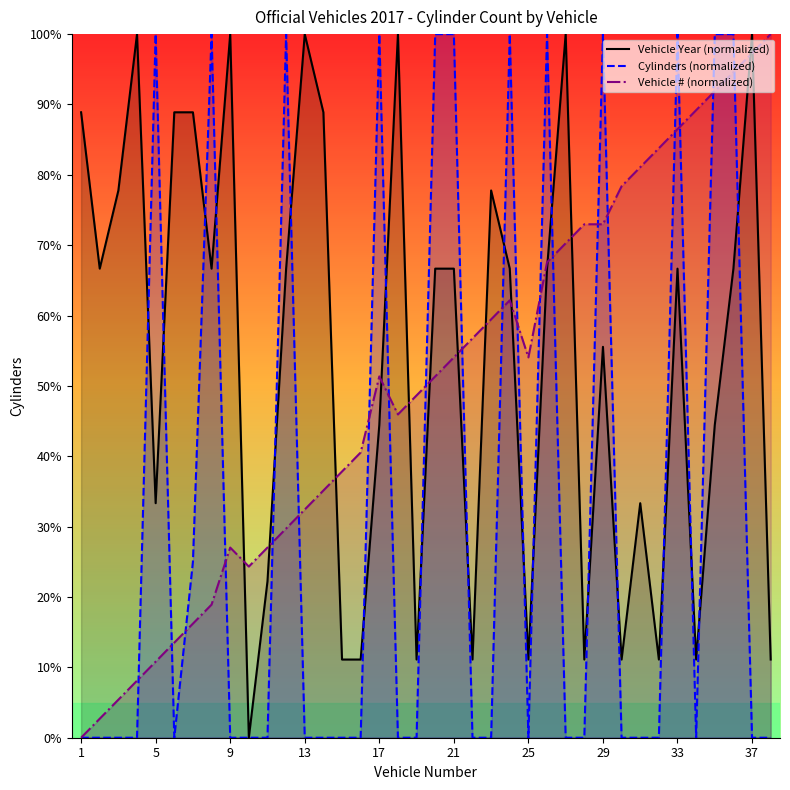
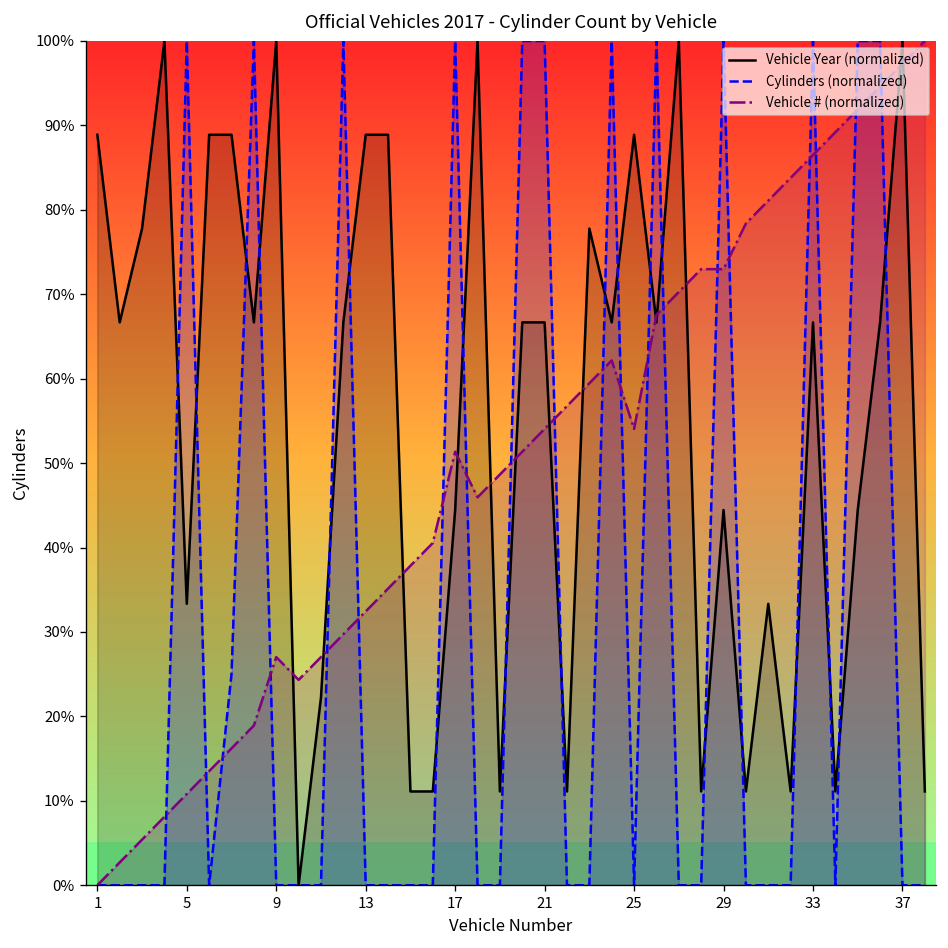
Vehicle Year (normalized), 13: 100% -> 89%
Vehicle Year (normalized), 25: 11% -> 89%
Vehicle Year (normalized), 29: 56% -> 44%
